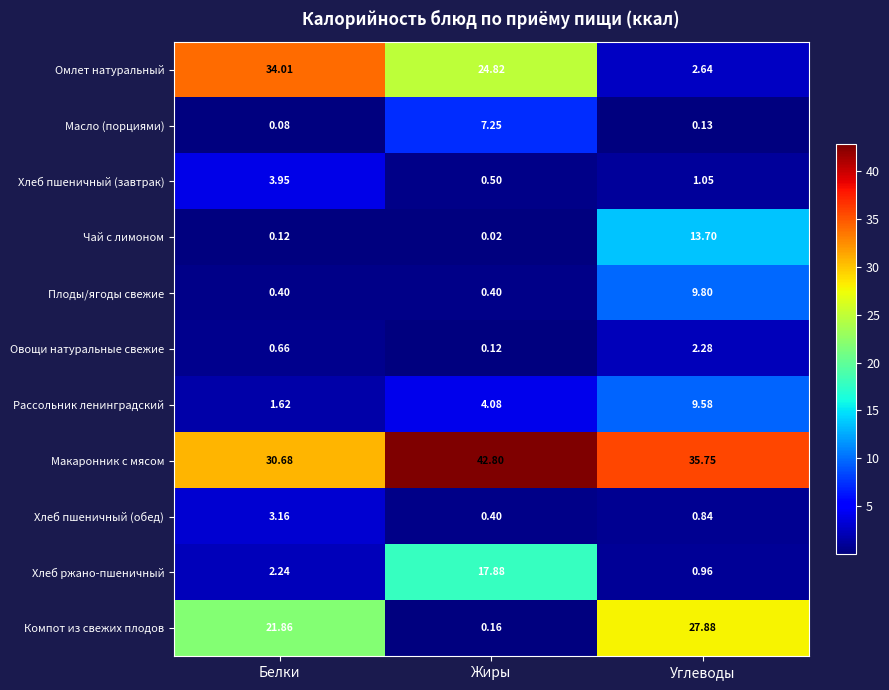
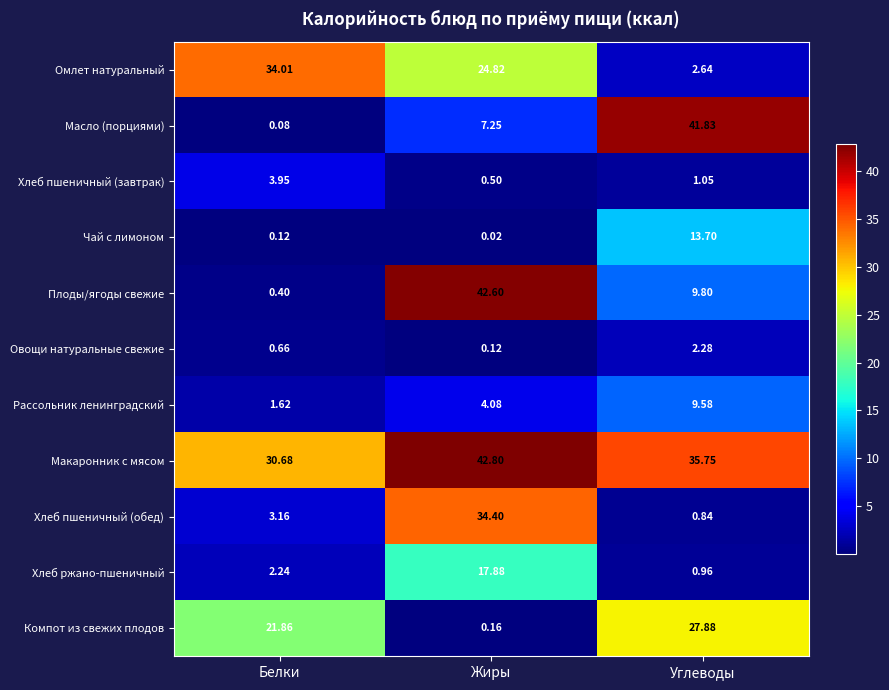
Масло (порциями), Углеводы: 0.13 -> 41.83
Плоды/ягоды свежие, Жиры: 0.40 -> 42.60
Хлеб пшеничный (обед), Жиры: 0.40 -> 34.40
